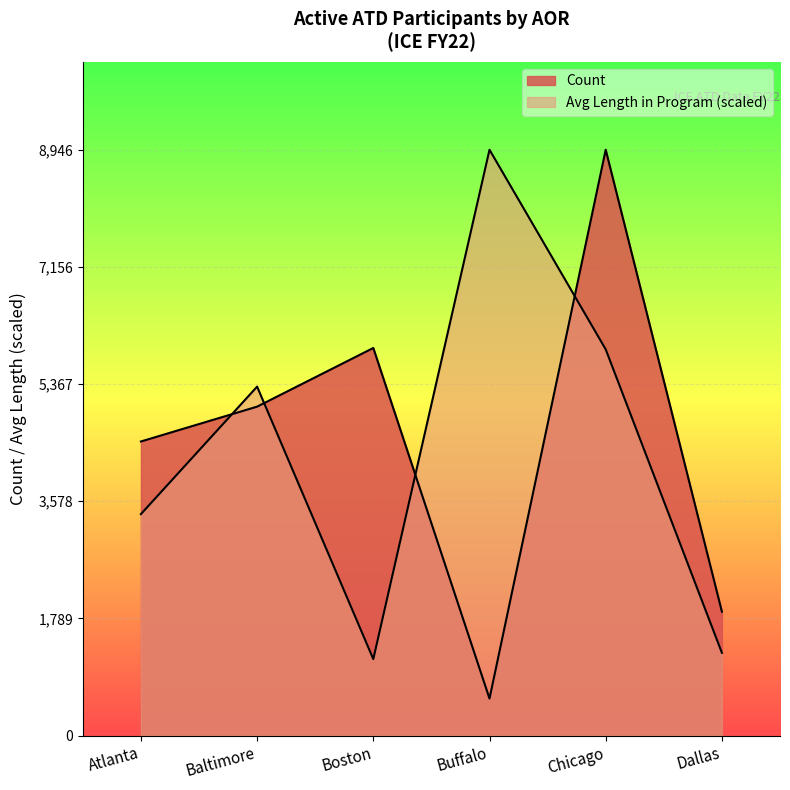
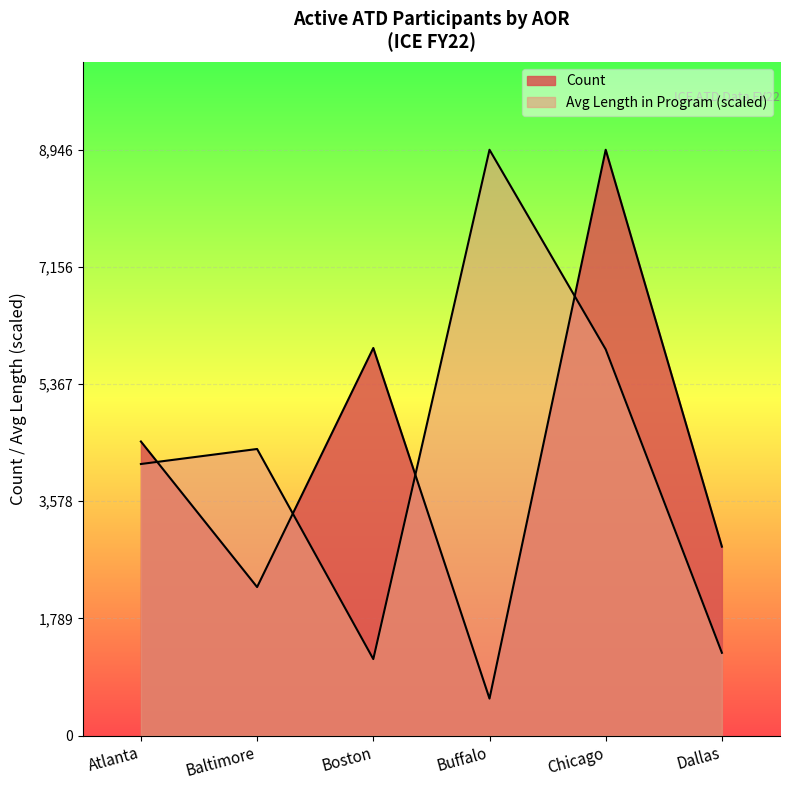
Avg Length in Program (scaled), Atlanta: 3,400 -> 4,100
Count, Baltimore: 5,000 -> 2,300
Avg Length in Program (scaled), Baltimore: 5,300 -> 4,400
Count, Dallas: 1,900 -> 2,900
